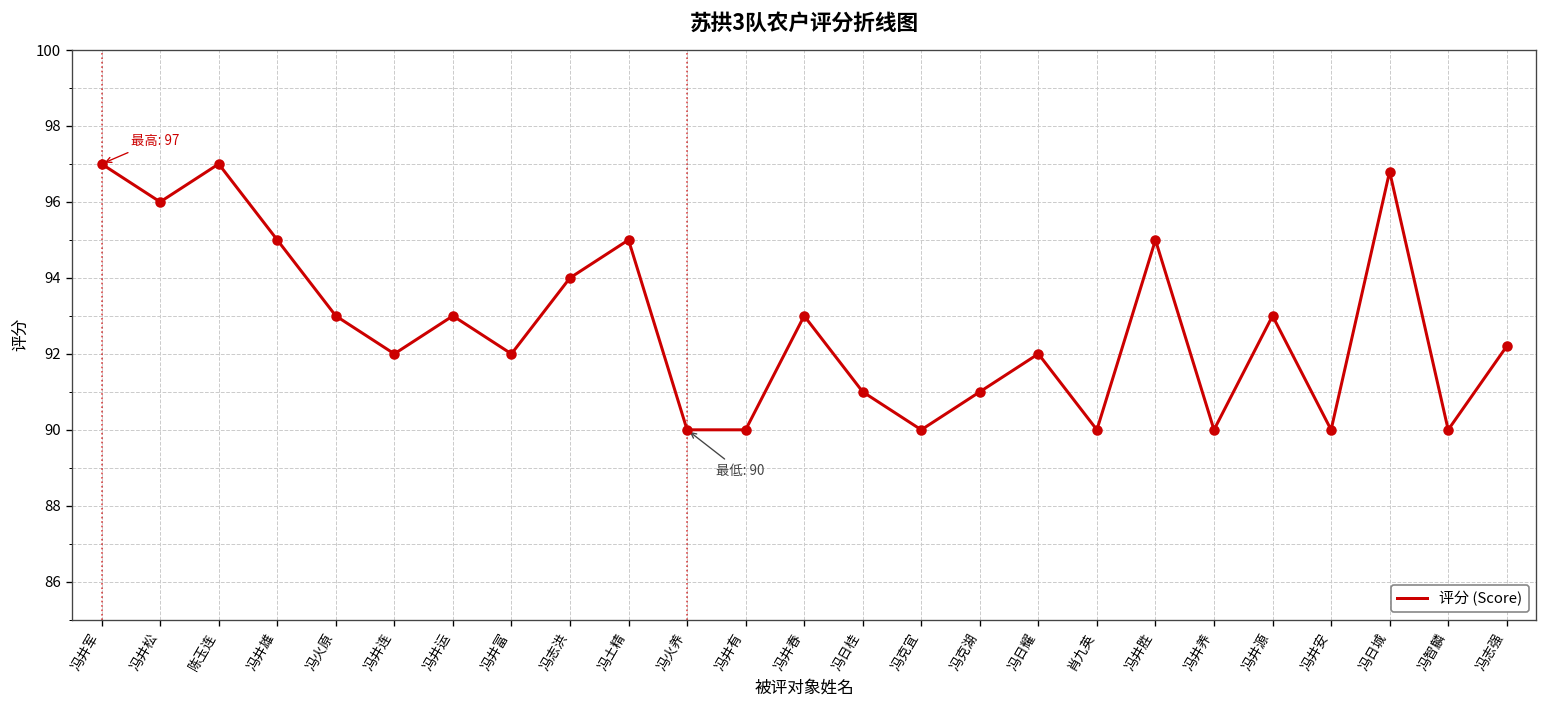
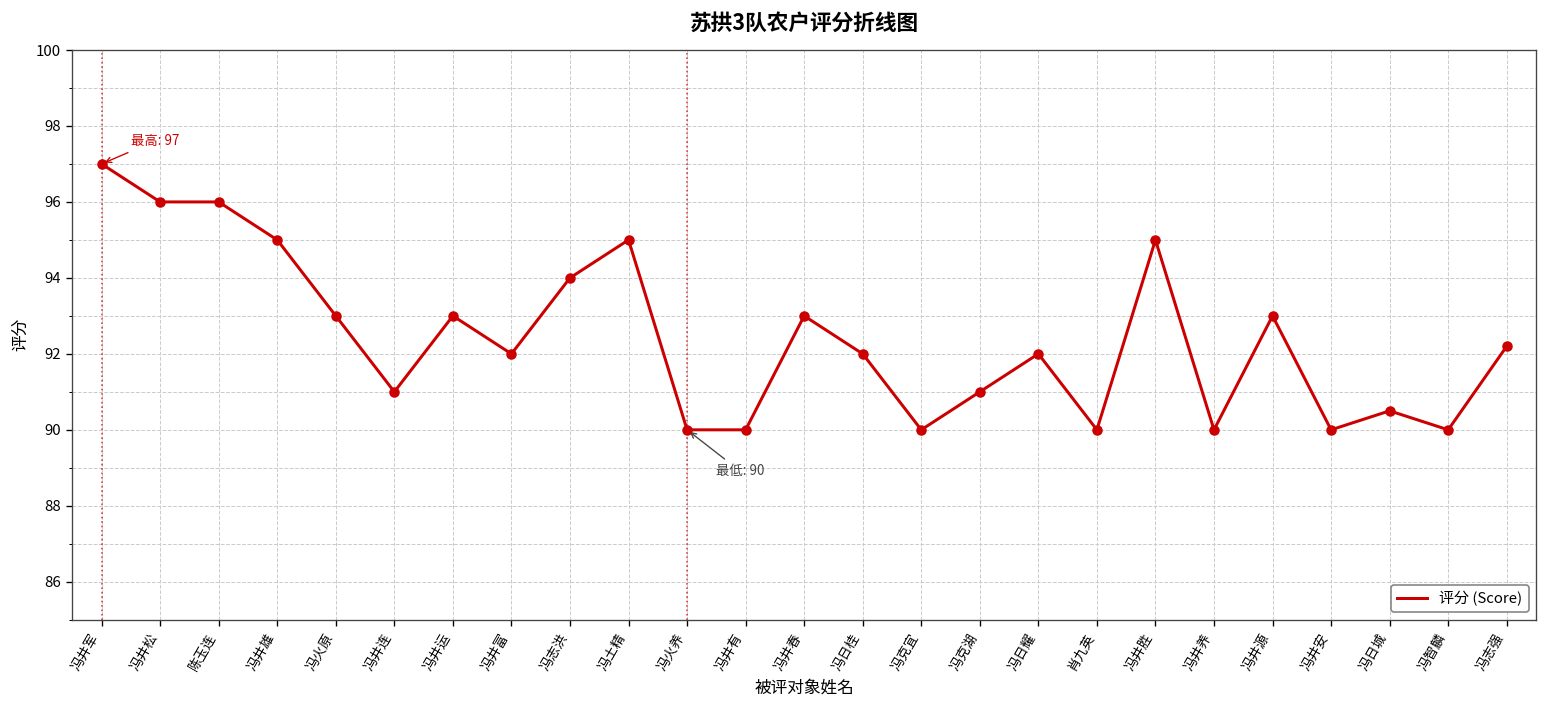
陈玉连: 97 -> 96
冯井连: 92 -> 91
冯日桂: 91 -> 92
冯日城: 96.8 -> 90.5
